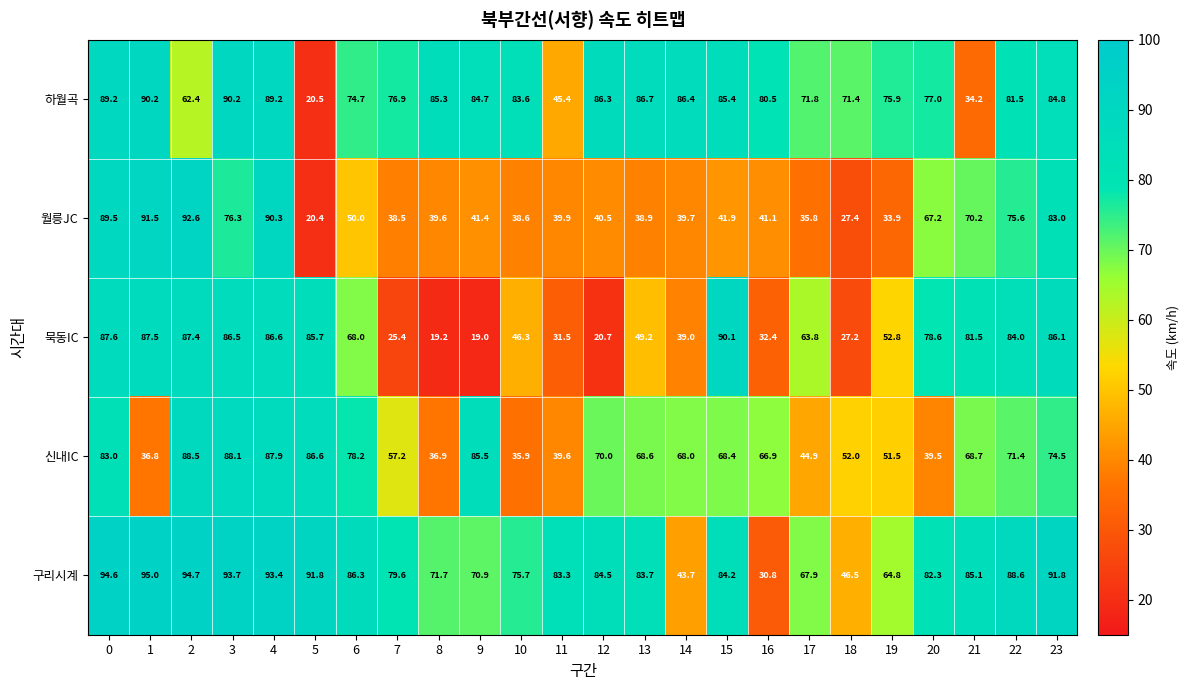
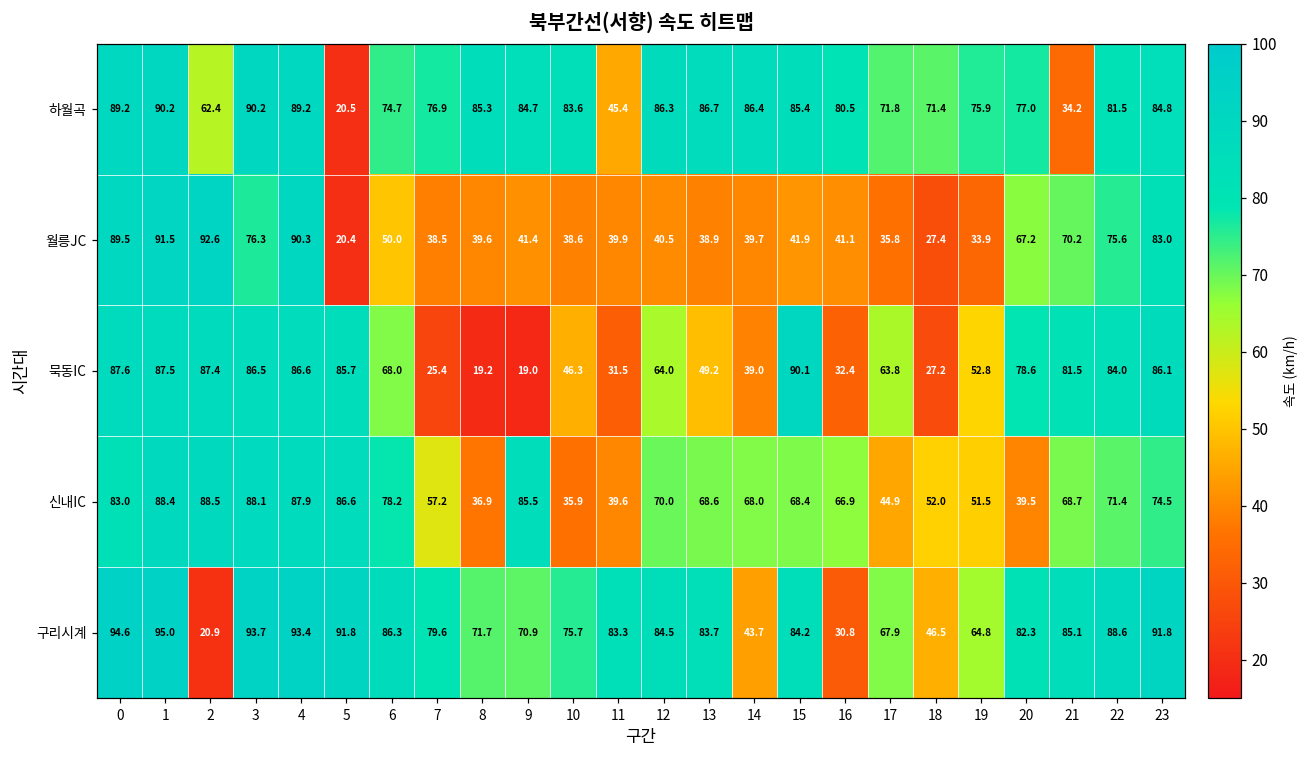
묵동IC, 12: 20.7 -> 64.0
신내IC, 1: 36.8 -> 88.4
구리시계, 2: 94.7 -> 20.9
